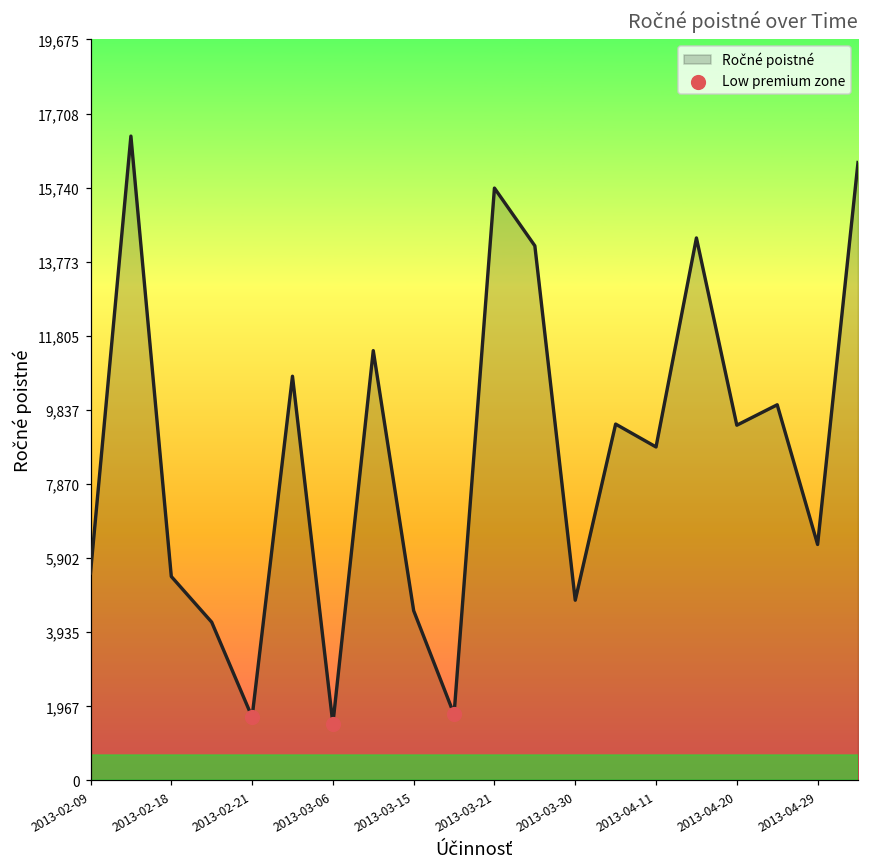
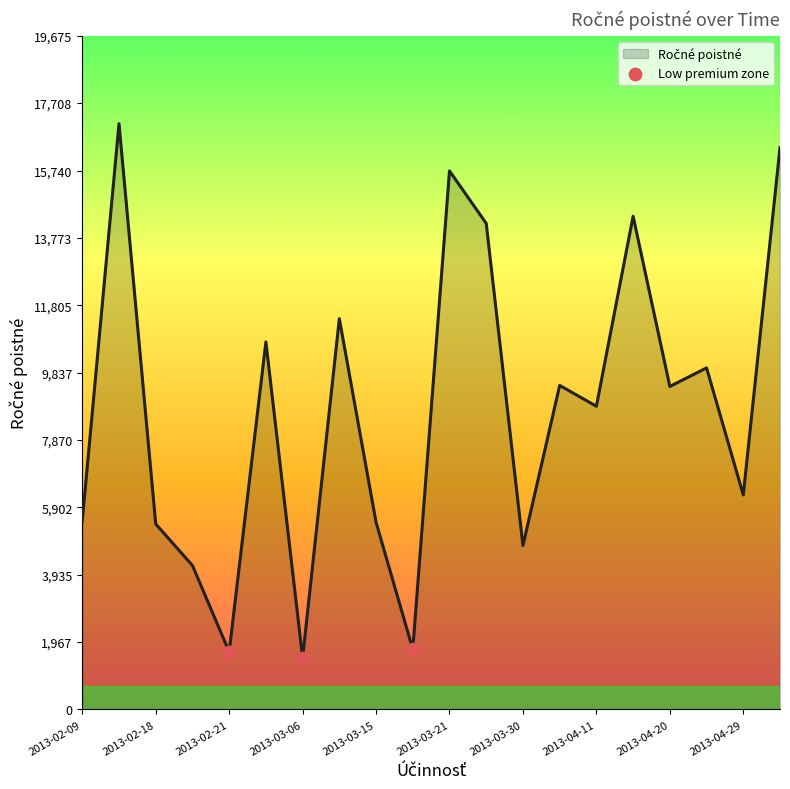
Ročné poistné, 2013-03-15: 4,500 -> 5,500
